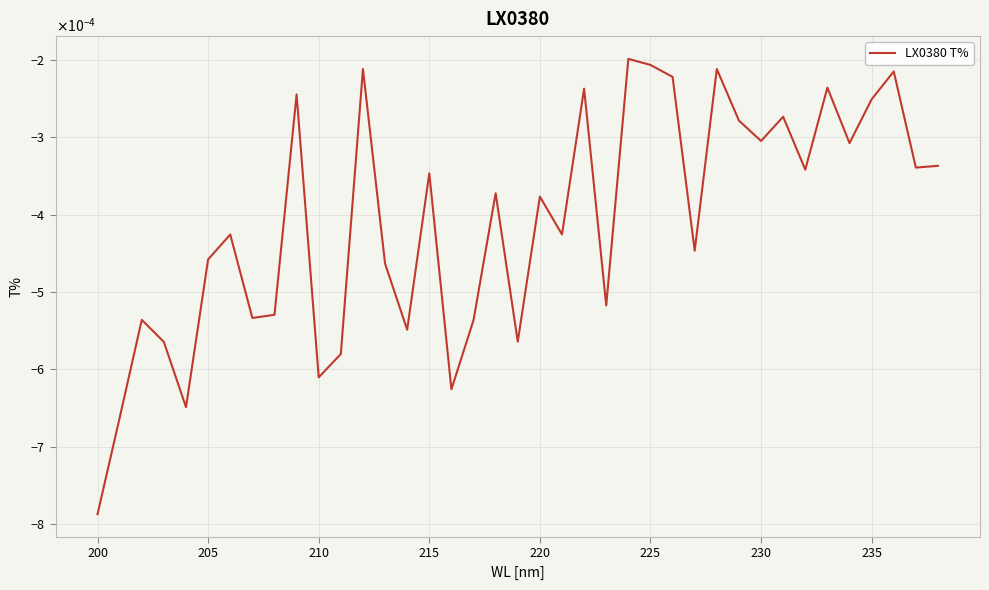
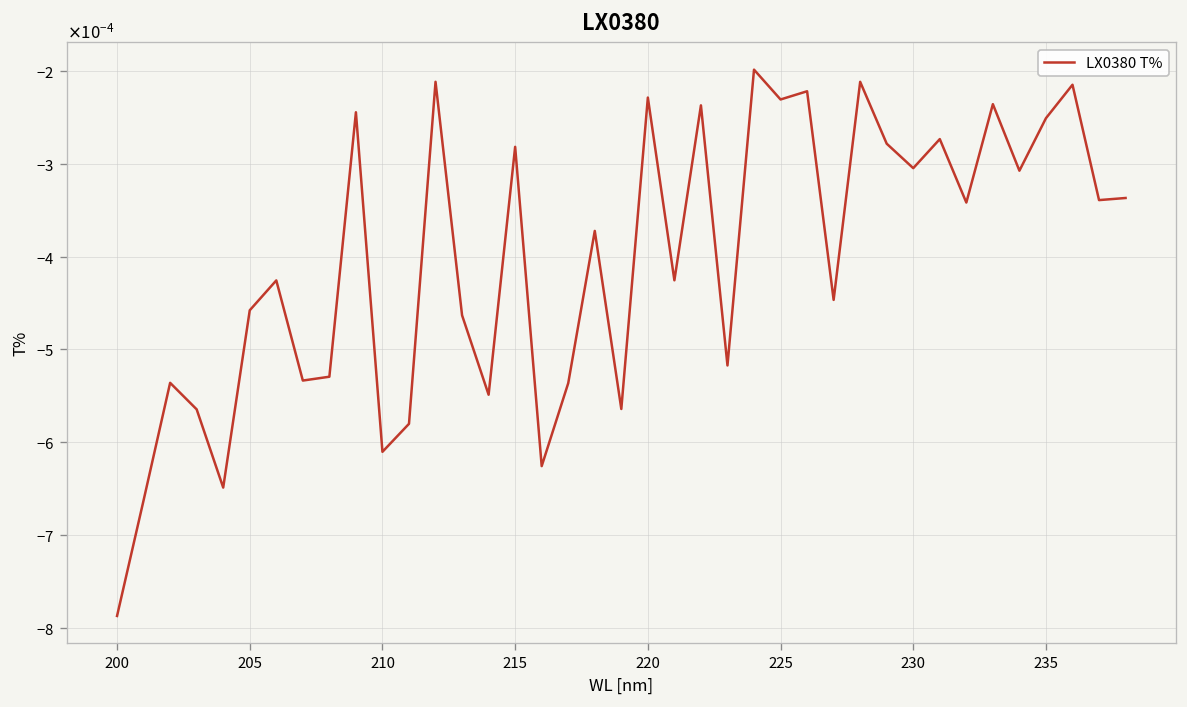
215: -0.00035 -> -0.00028
220: -0.00038 -> -0.00023
225: -0.00021 -> -0.00023
